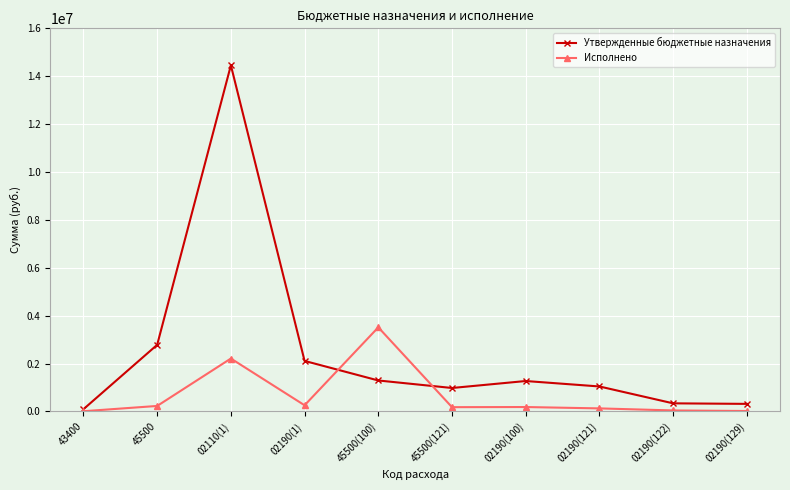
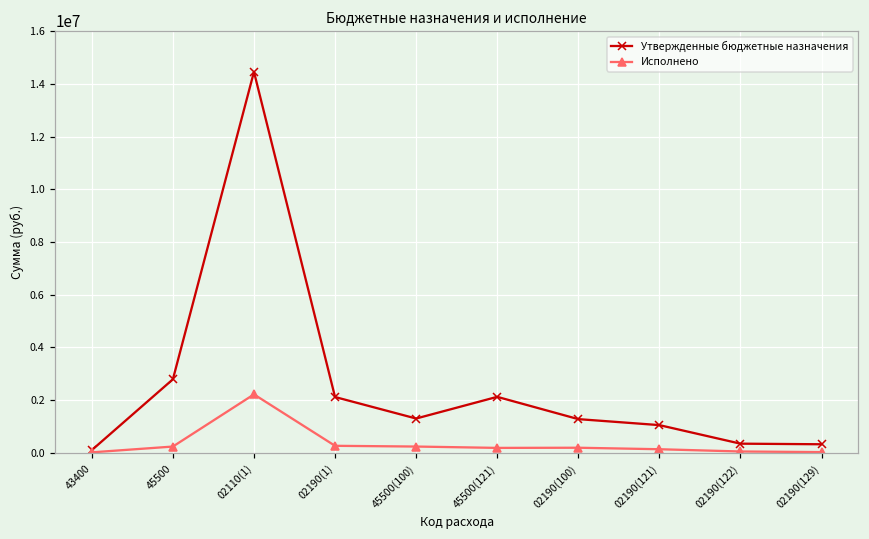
Исполнено, 45500(100): 3500000 -> 200000
Утвержденные бюджетные назначения, 45500(121): 1000000 -> 2100000
